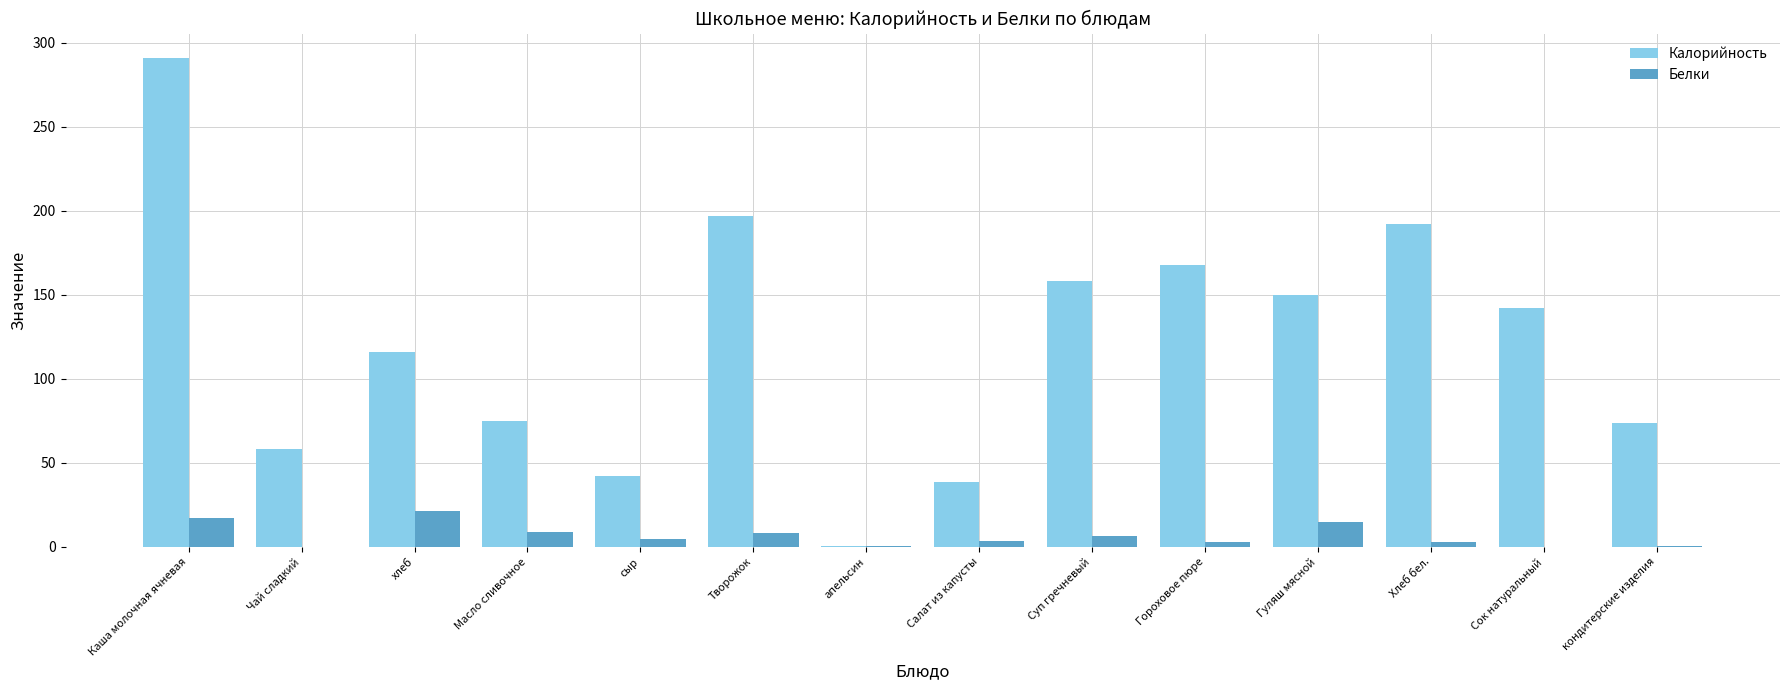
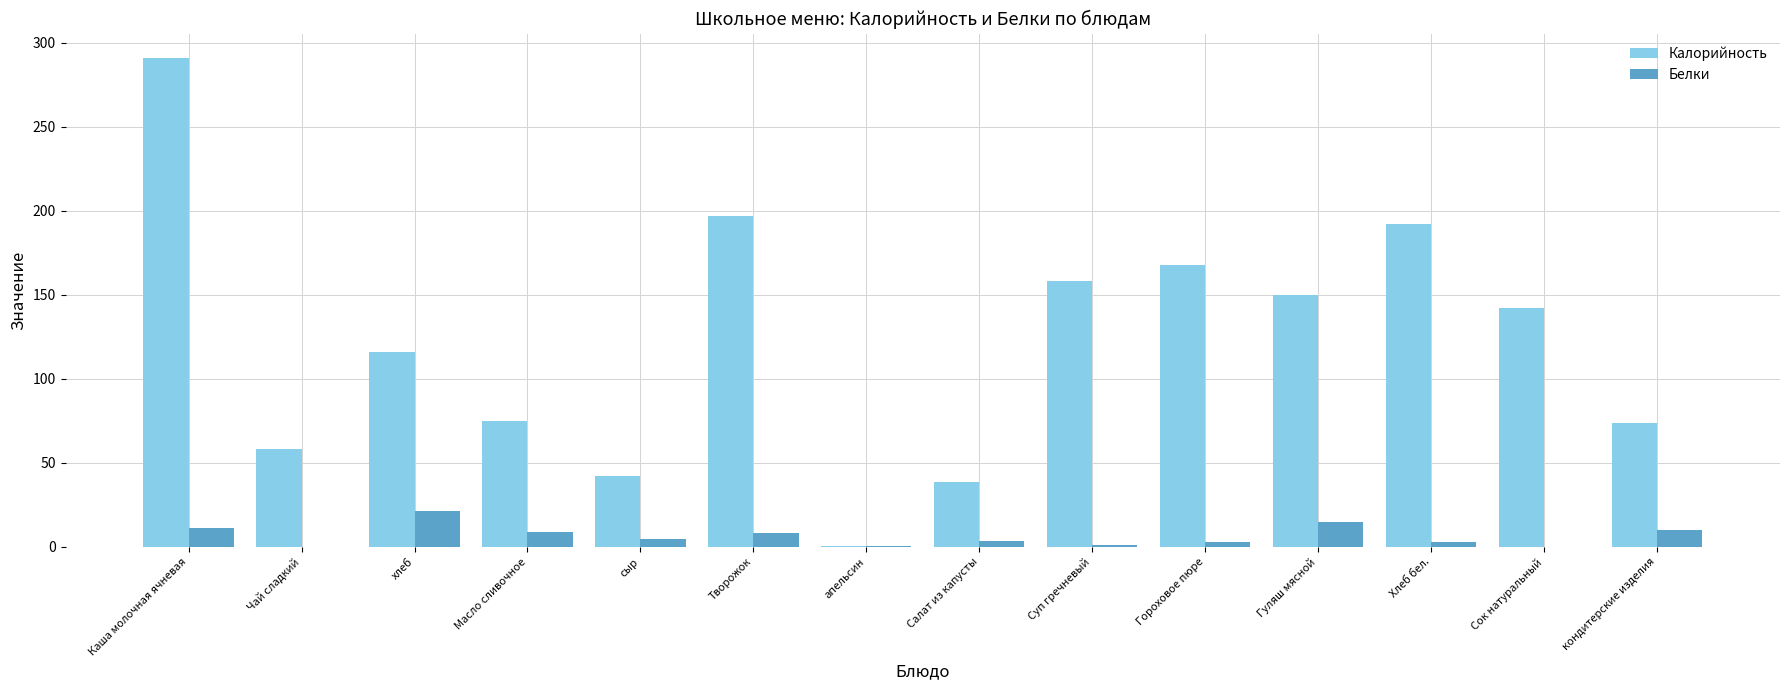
Белки, Каша молочная ячневая: 17 -> 11
Белки, Суп гречневый: 6 -> 1
Белки, кондитерские изделия: 1 -> 10
